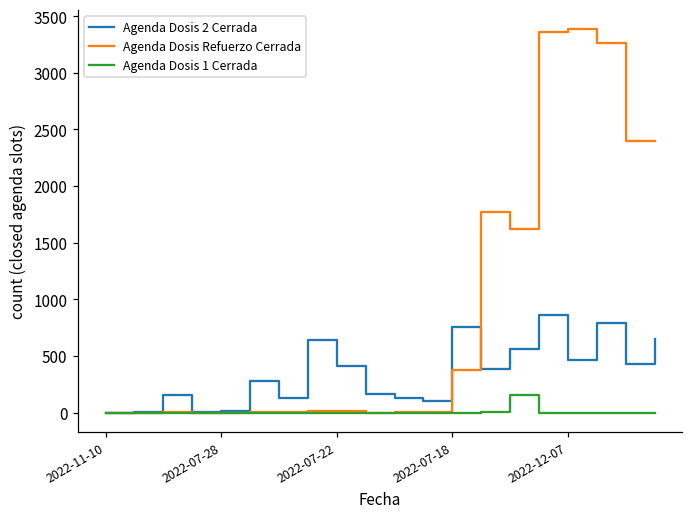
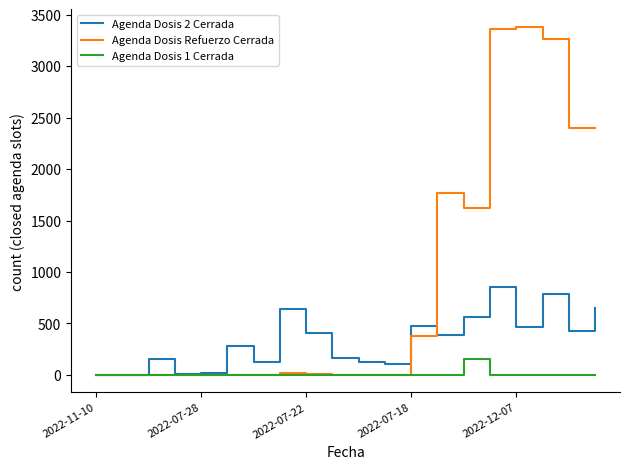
Agenda Dosis 2 Cerrada, 2022-07-18: 750 -> 480
